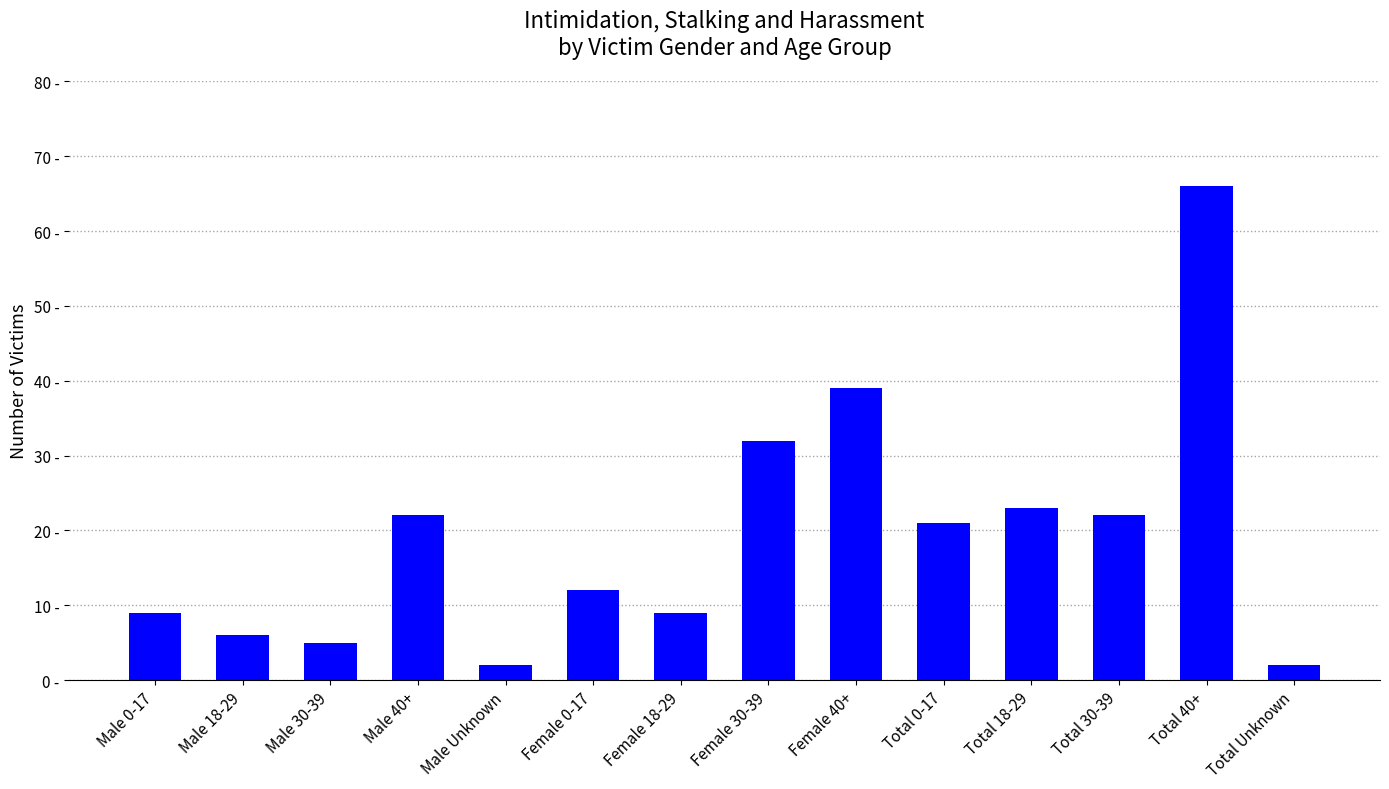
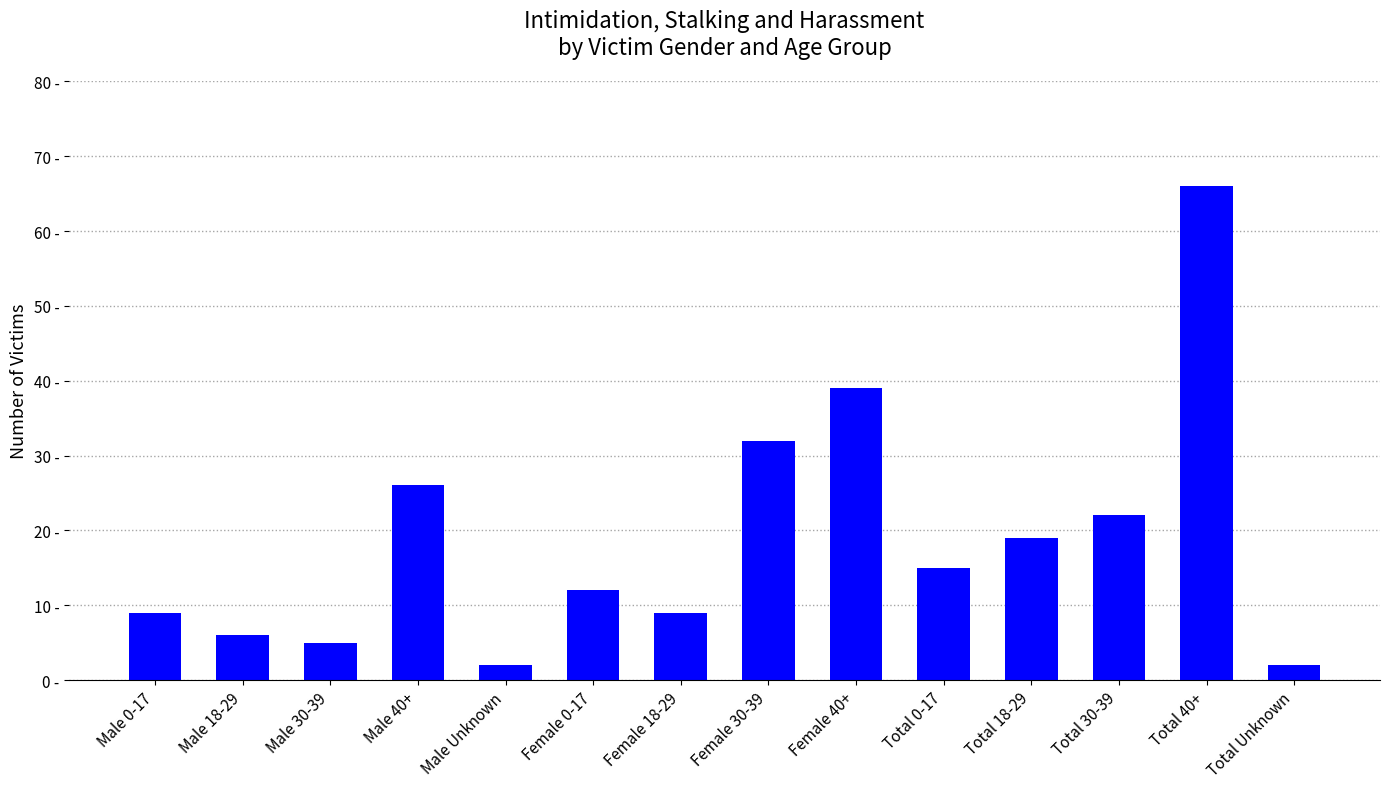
Male 40+: 22 - -> 26 -
Total 0-17: 21 - -> 15 -
Total 18-29: 23 - -> 19 -
